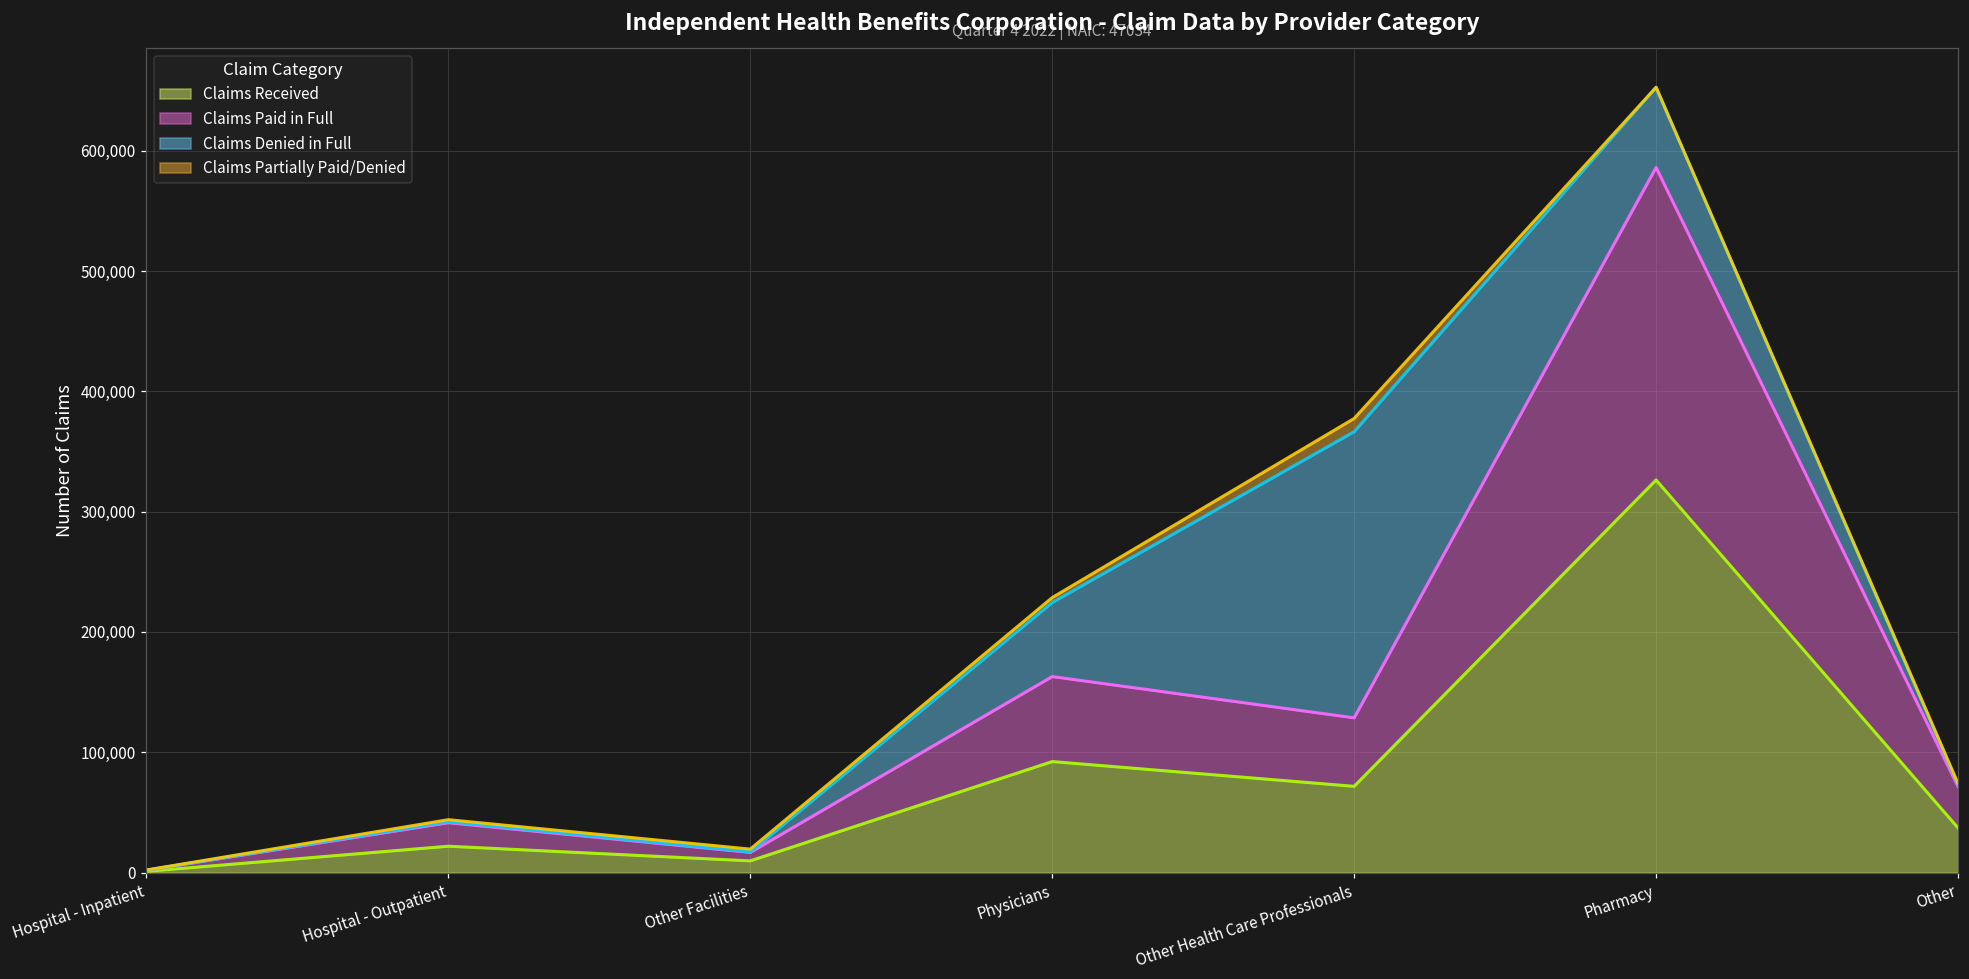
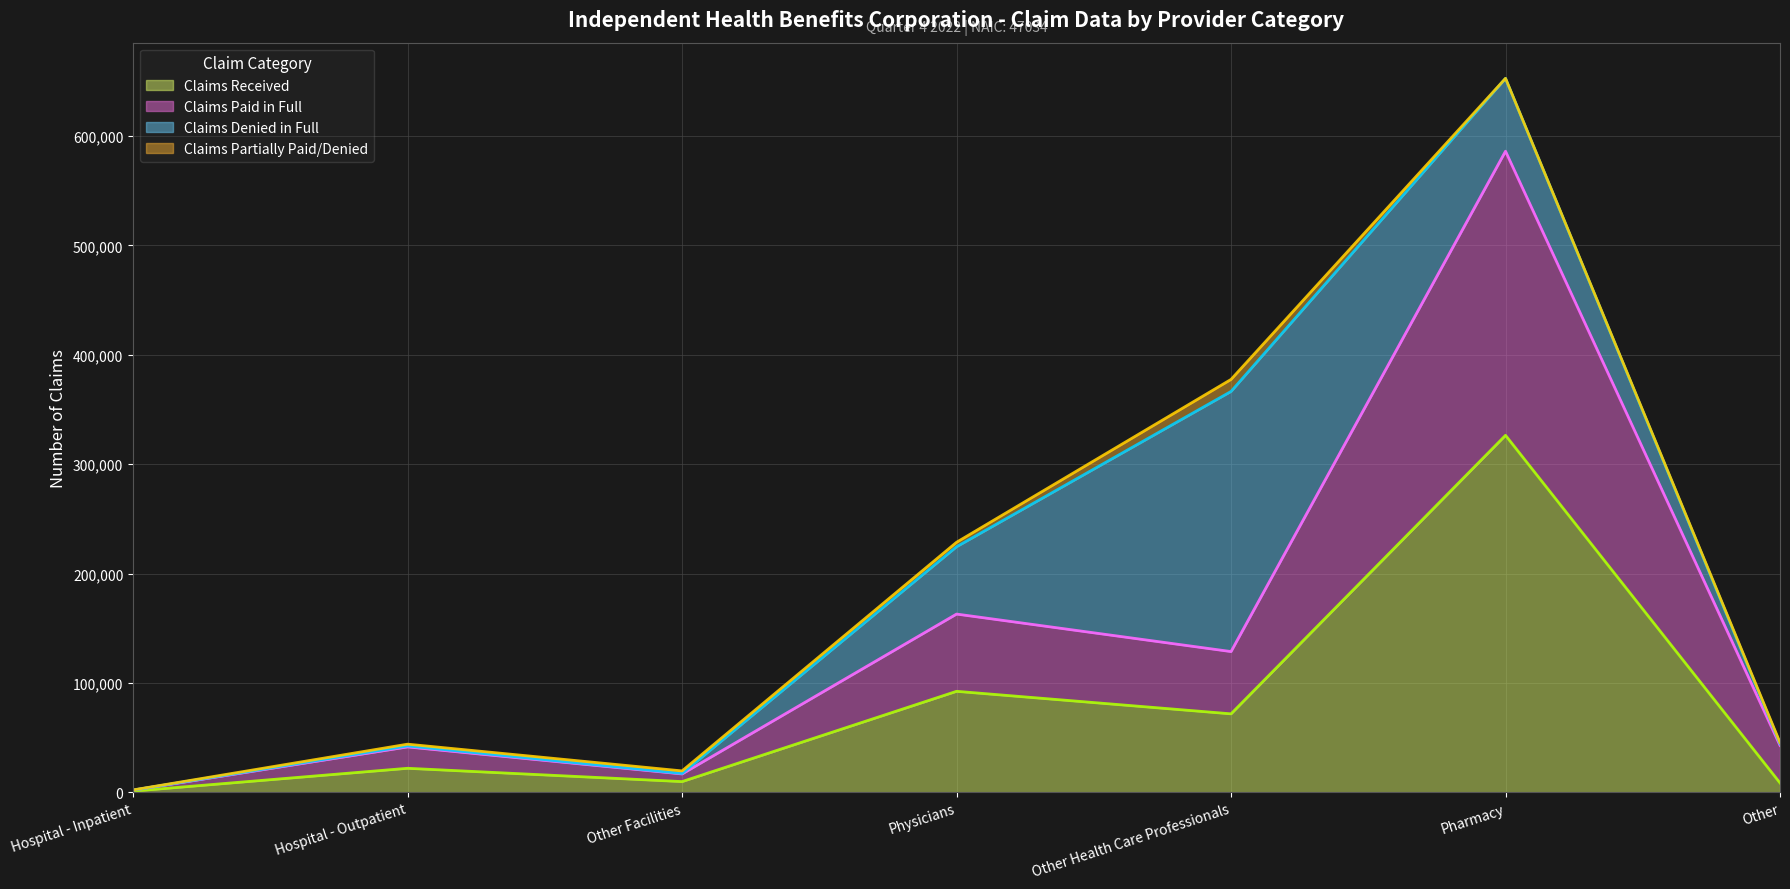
Claims Received, Other: 37,000 -> 9,000
